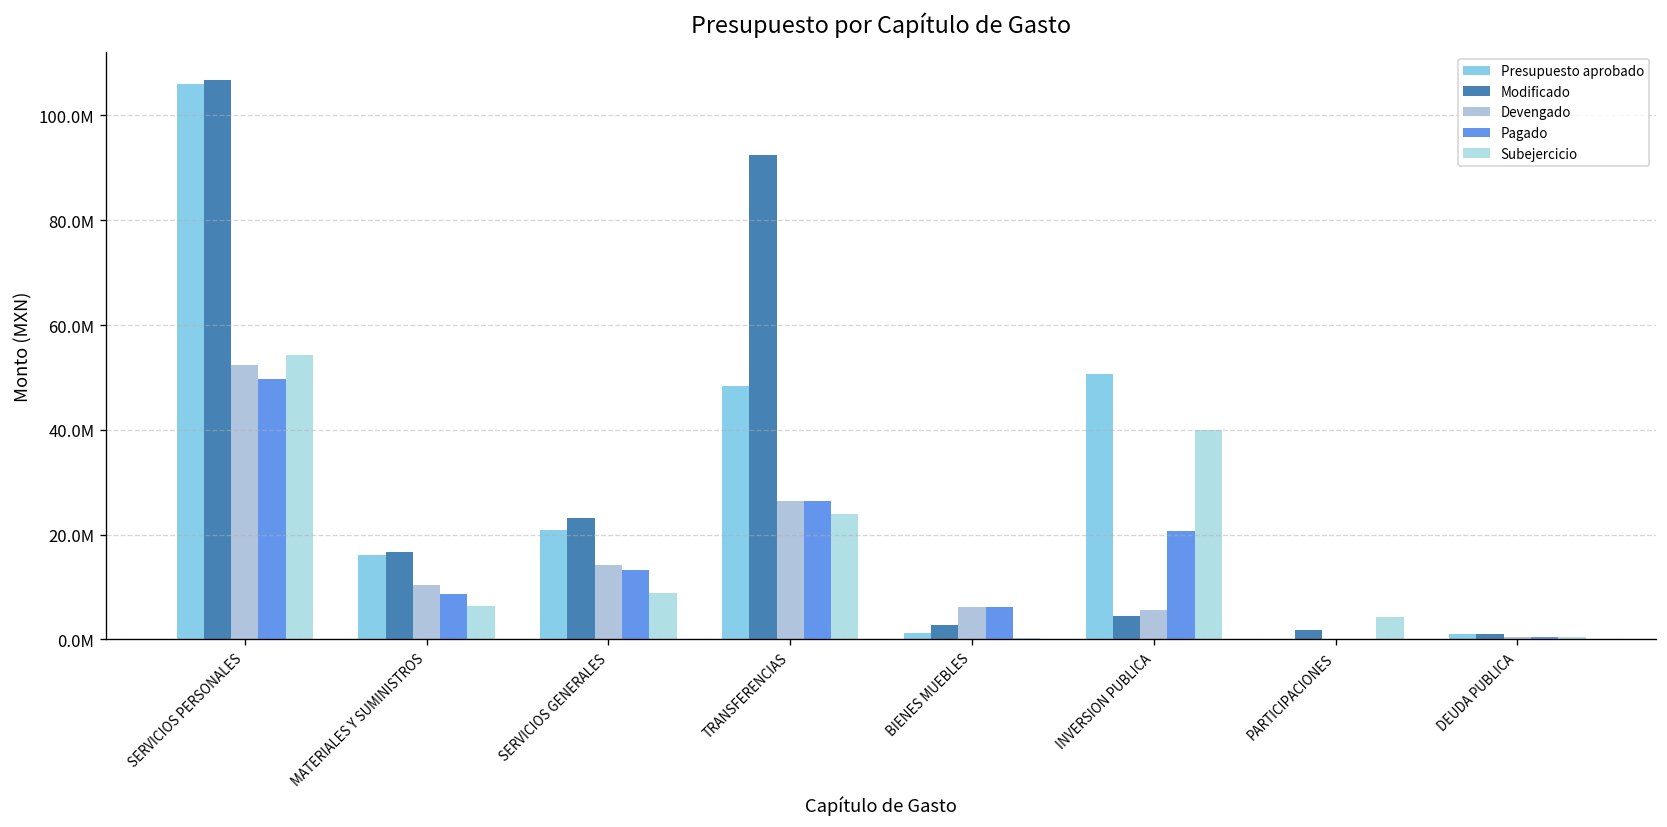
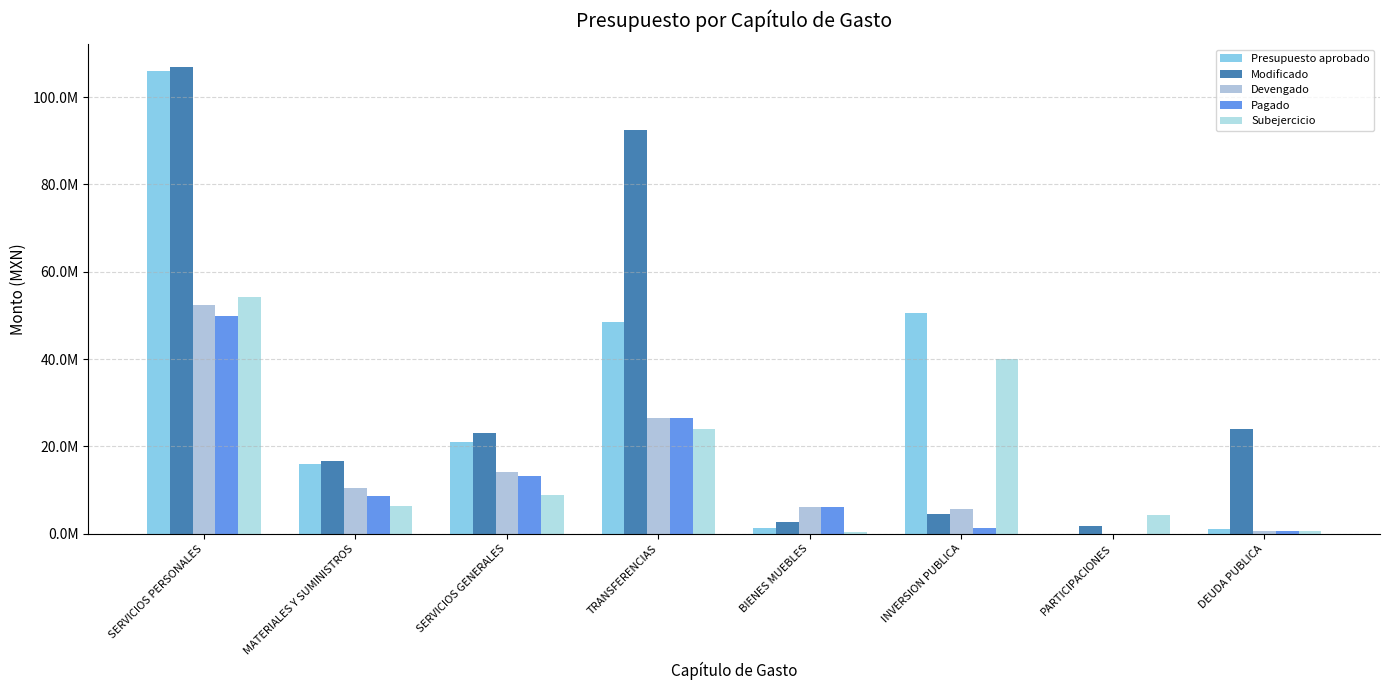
Pagado, INVERSION PUBLICA: 21000000 -> 1000000
Modificado, DEUDA PUBLICA: 1000000 -> 24000000
